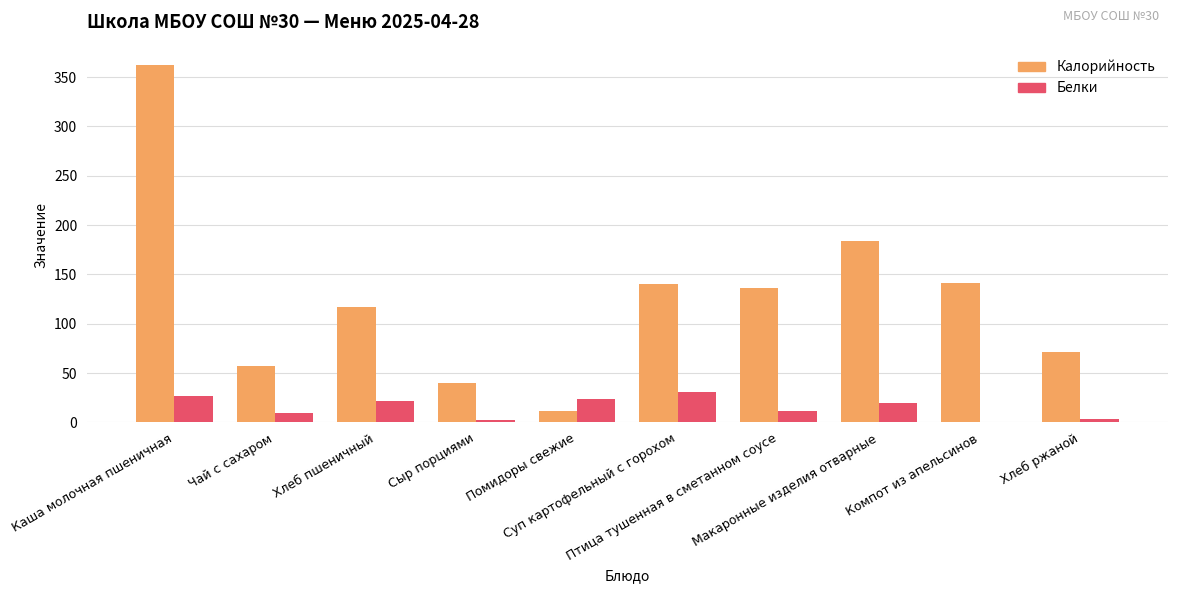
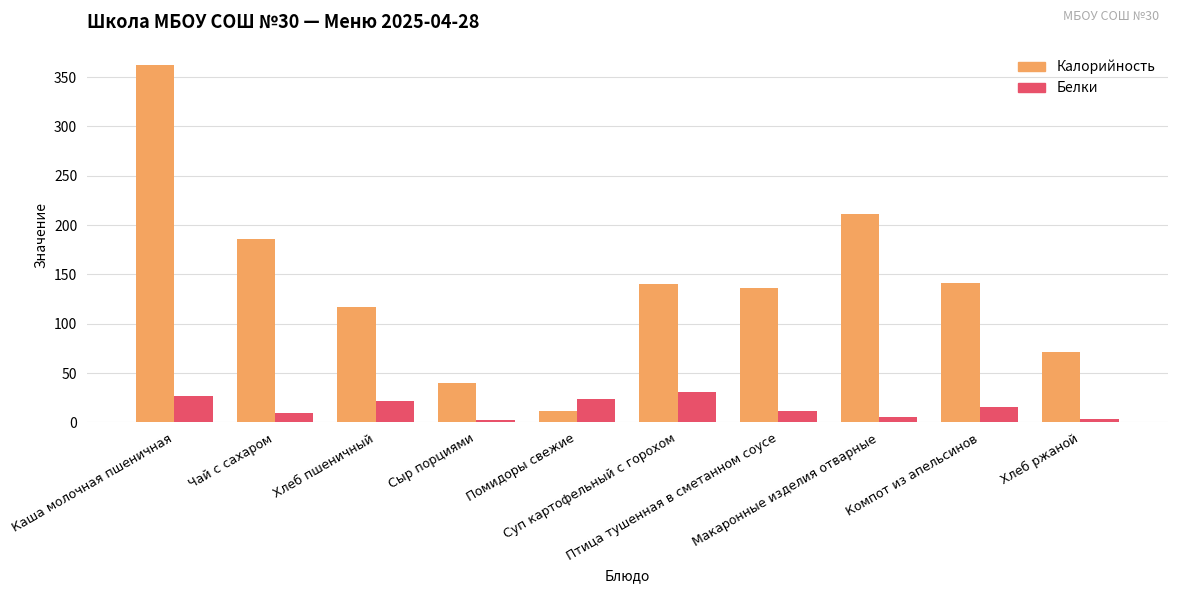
Калорийность, Чай с сахаром: 60 -> 190
Калорийность, Макаронные изделия отварные: 180 -> 210
Белки, Макаронные изделия отварные: 20 -> 10
Белки, Компот из апельсинов: 0 -> 20
